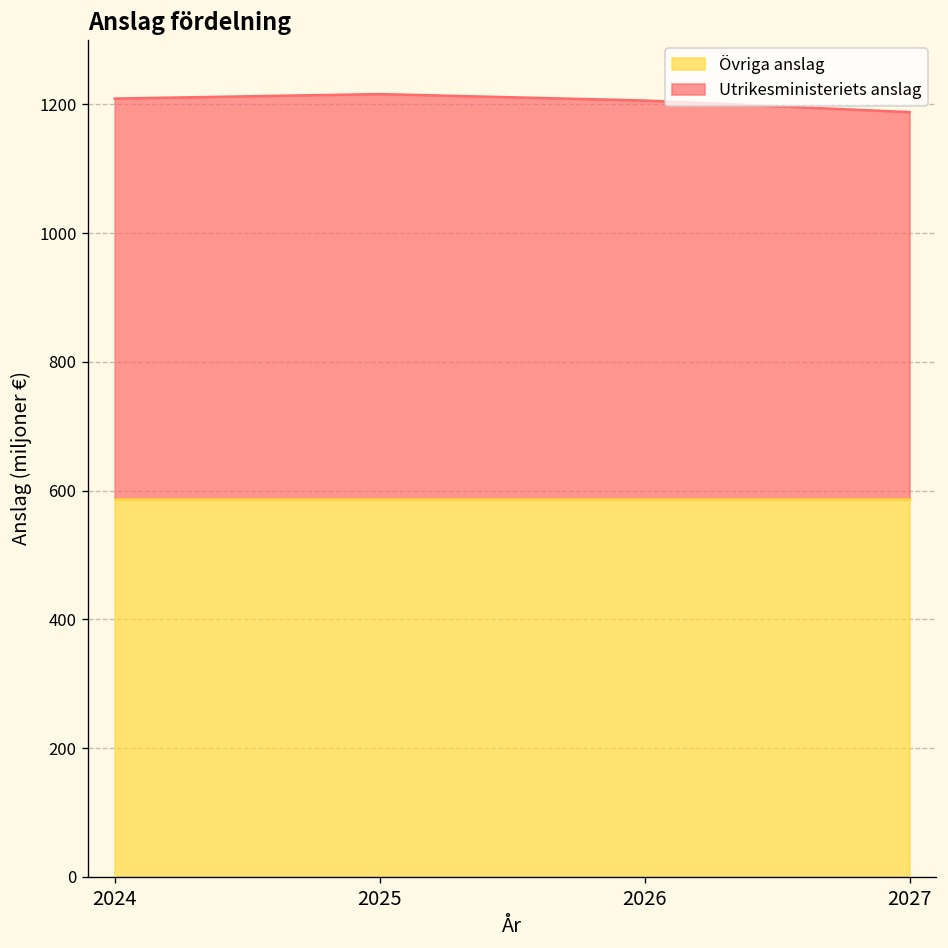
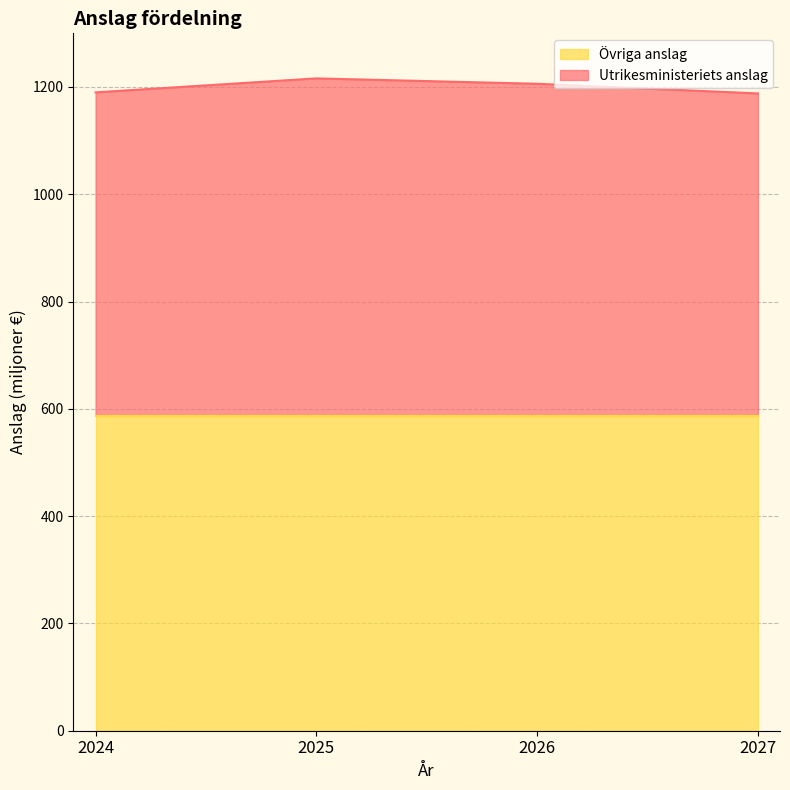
Utrikesministeriets anslag, 2024: 1210 -> 1190
